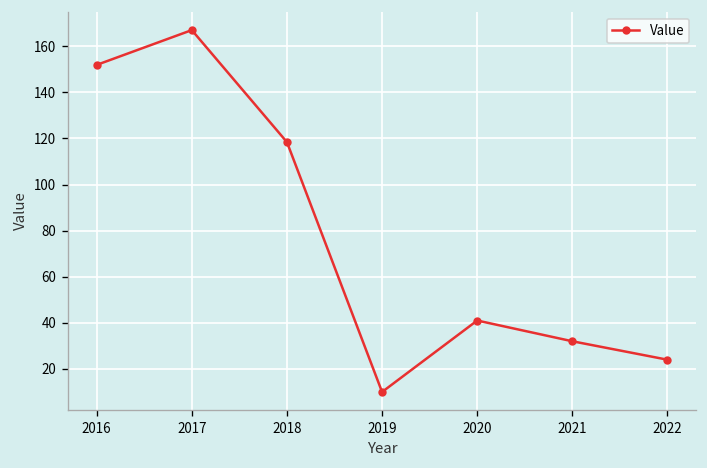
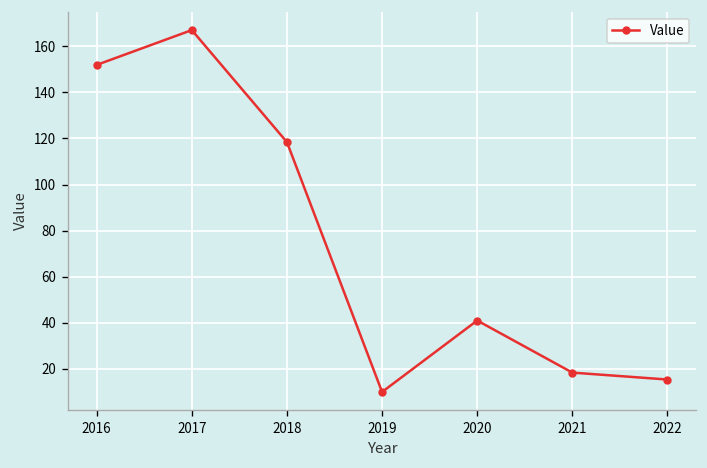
2021: 32 -> 18
2022: 24 -> 15
